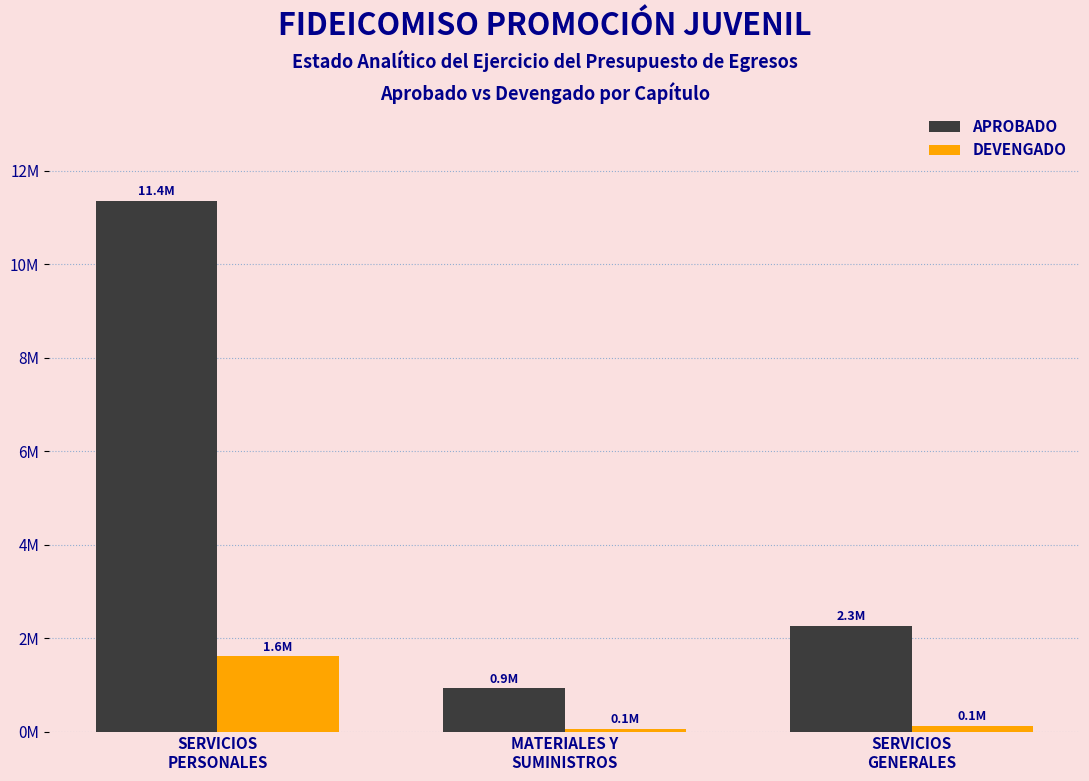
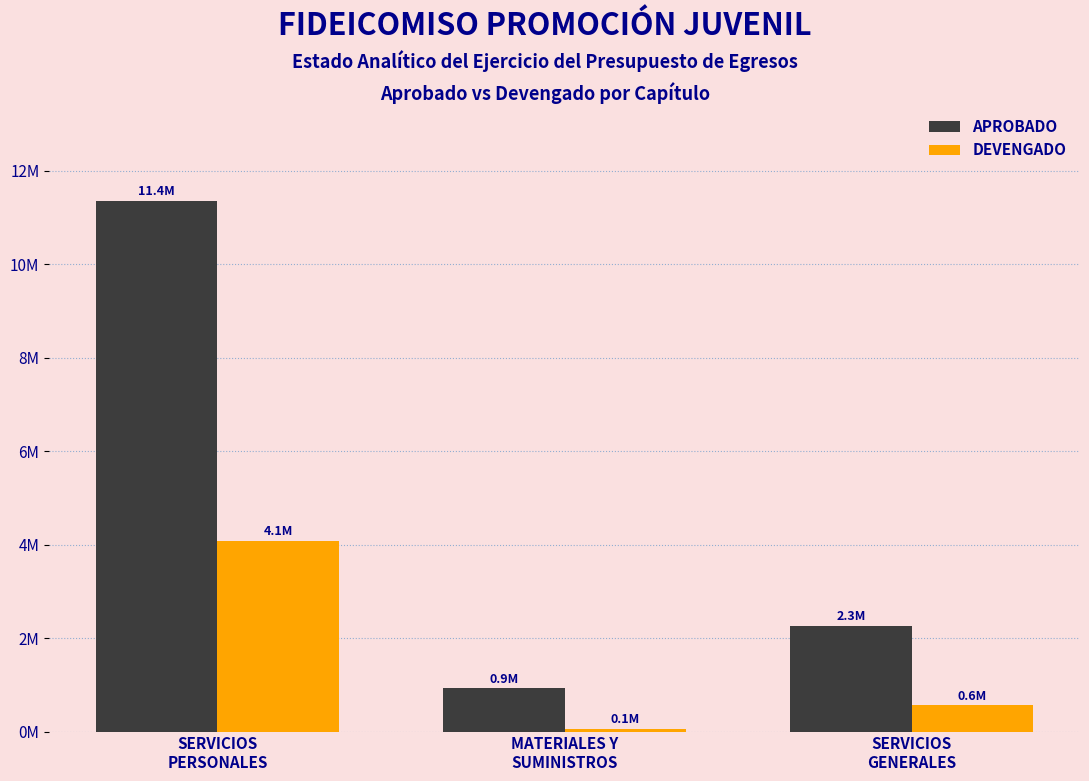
DEVENGADO, SERVICIOS PERSONALES: 1.6M -> 4.1M
DEVENGADO, SERVICIOS GENERALES: 0.1M -> 0.6M
